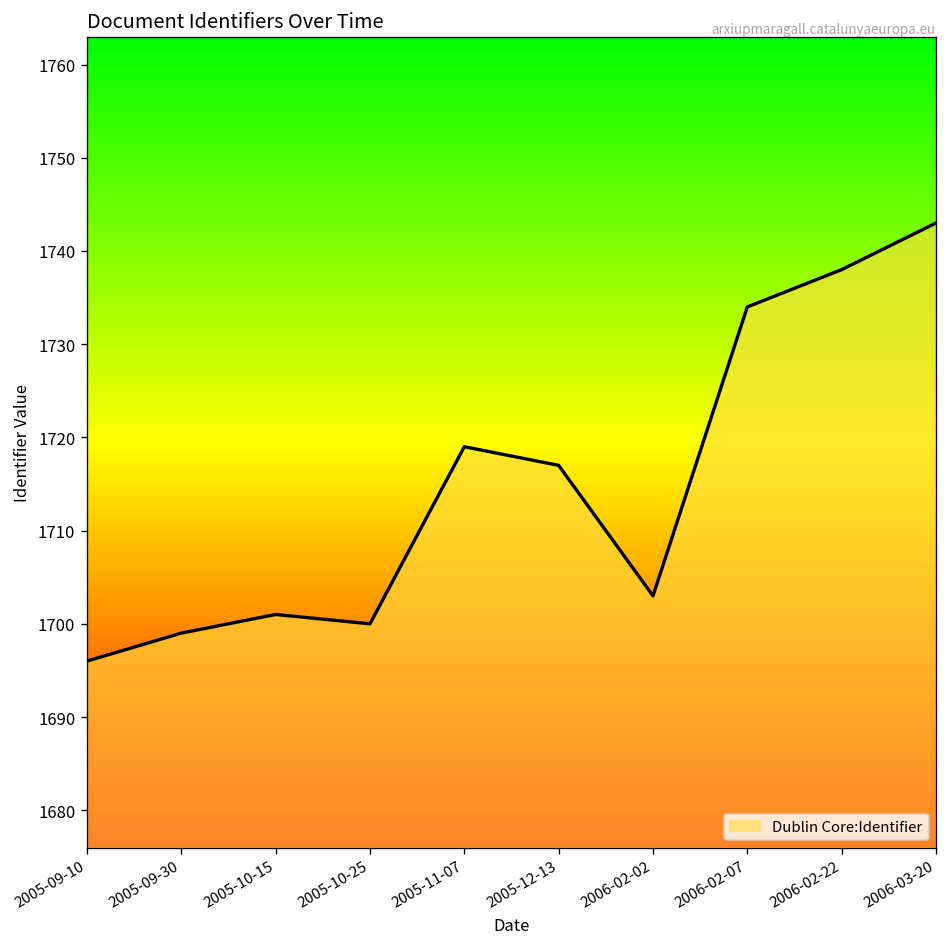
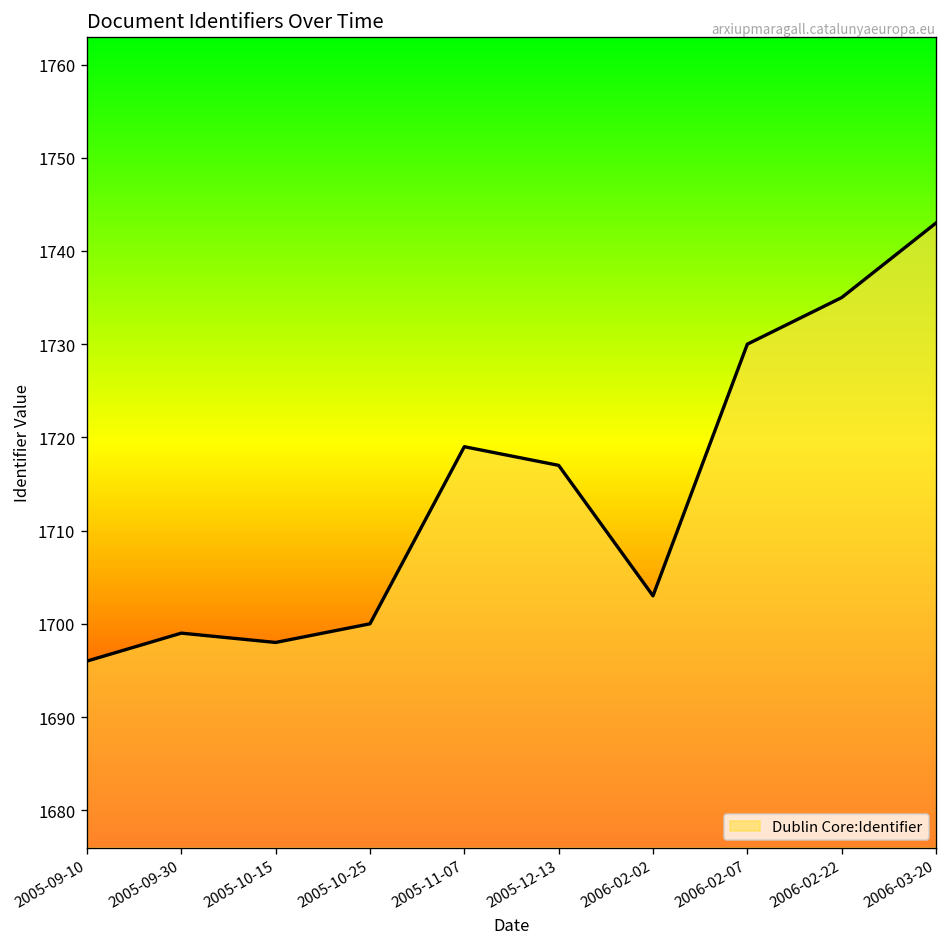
2005-10-15: 1701 -> 1698
2006-02-07: 1734 -> 1730
2006-02-22: 1738 -> 1735
